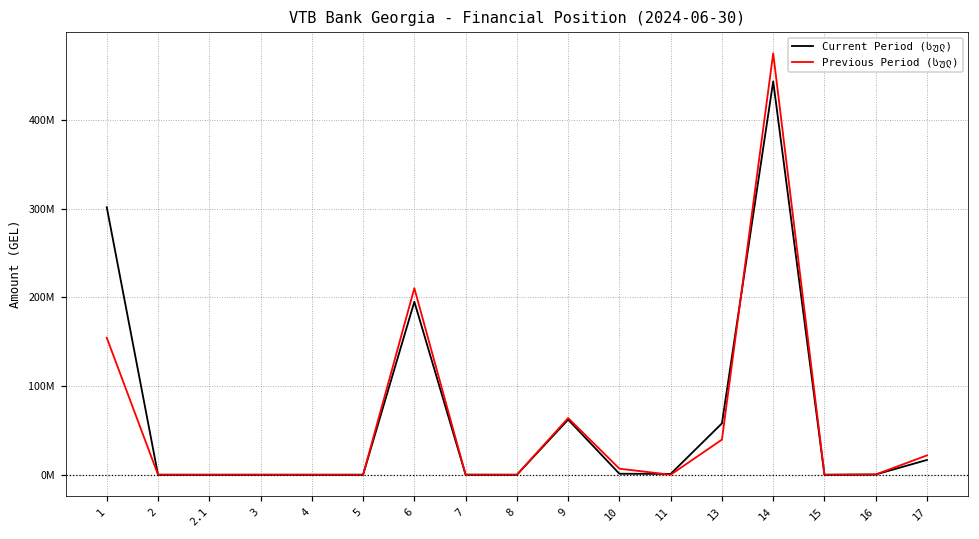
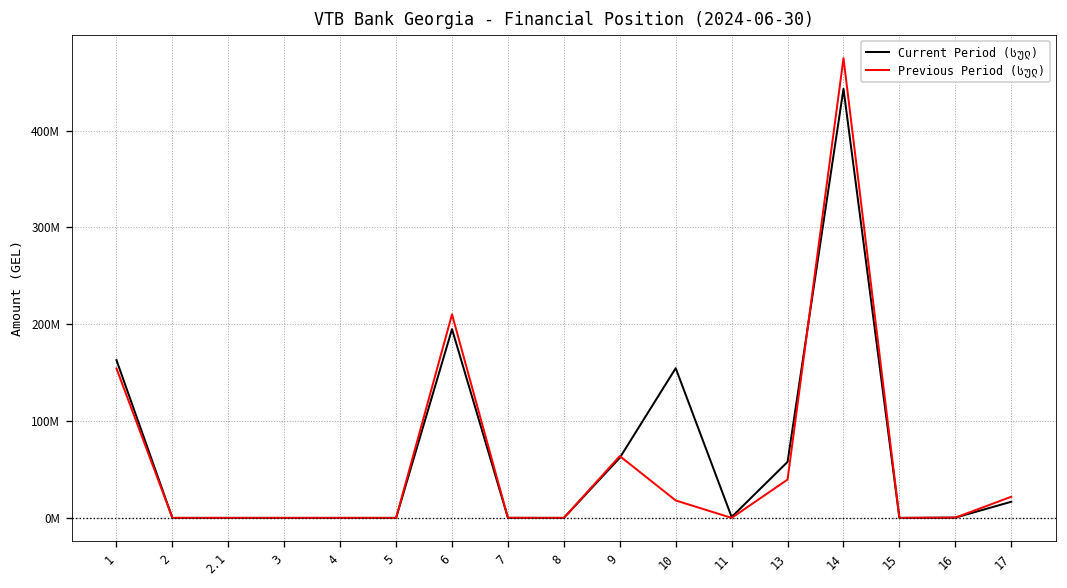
Current Period (სულ), 1: 300000000 -> 160000000
Current Period (სულ), 10: 0 -> 150000000
Previous Period (სულ), 10: 10000000 -> 20000000
